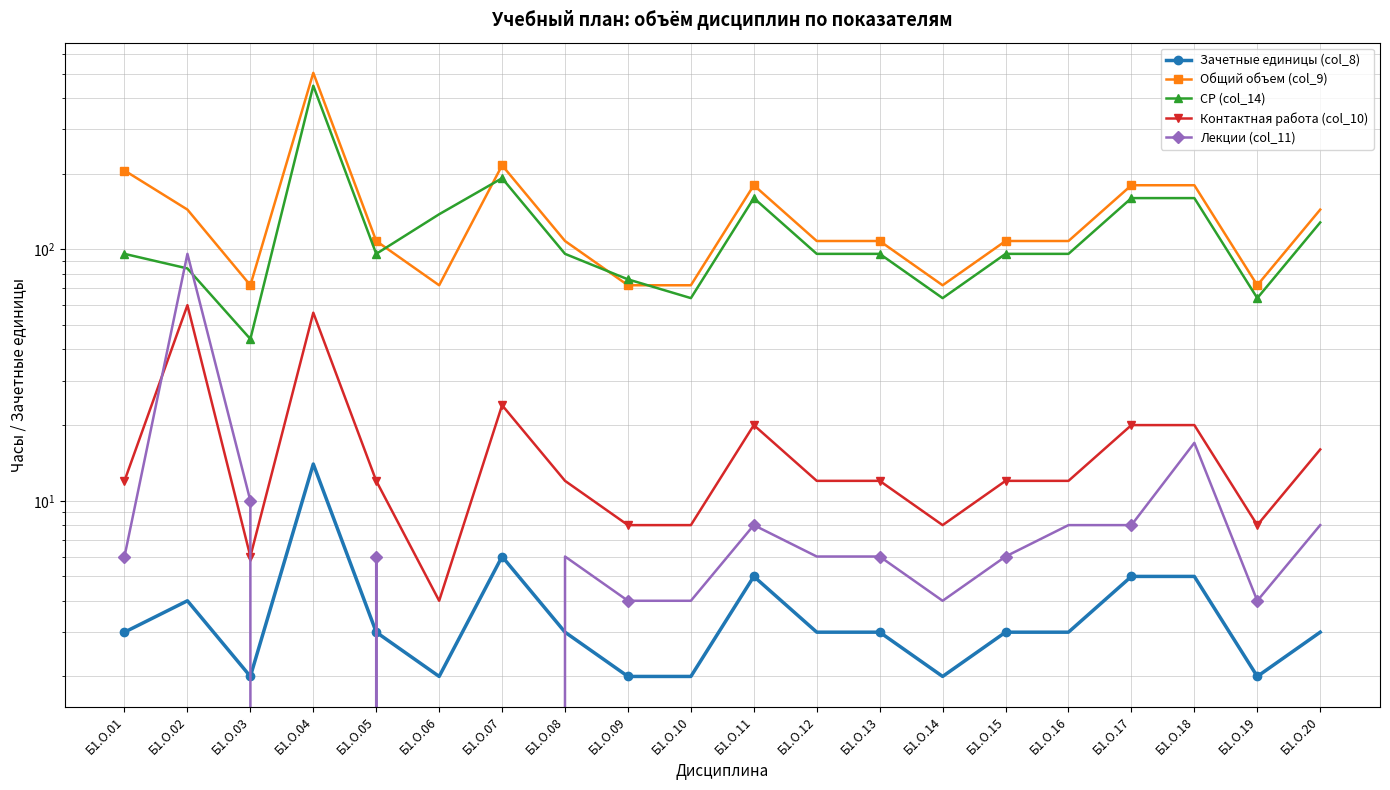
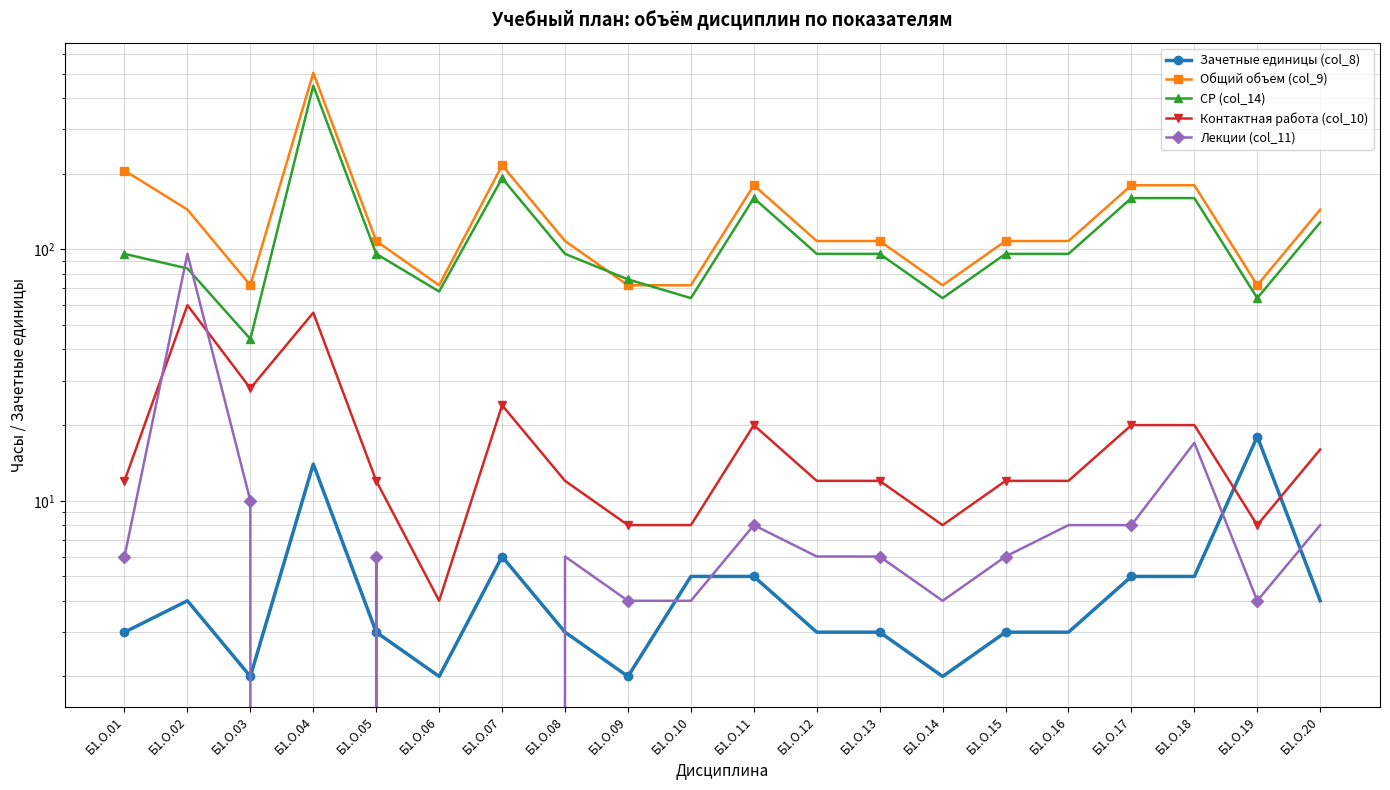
Контактная работа (col_10), Б1.О.03: 6 -> 28
СР (col_14), Б1.О.06: 140 -> 68
Зачетные единицы (col_8), Б1.О.10: 2 -> 5
Зачетные единицы (col_8), Б1.О.19: 2 -> 18
Зачетные единицы (col_8), Б1.О.20: 3 -> 4
